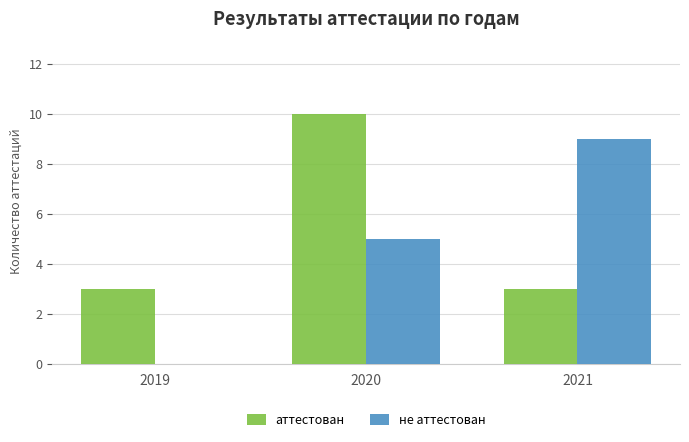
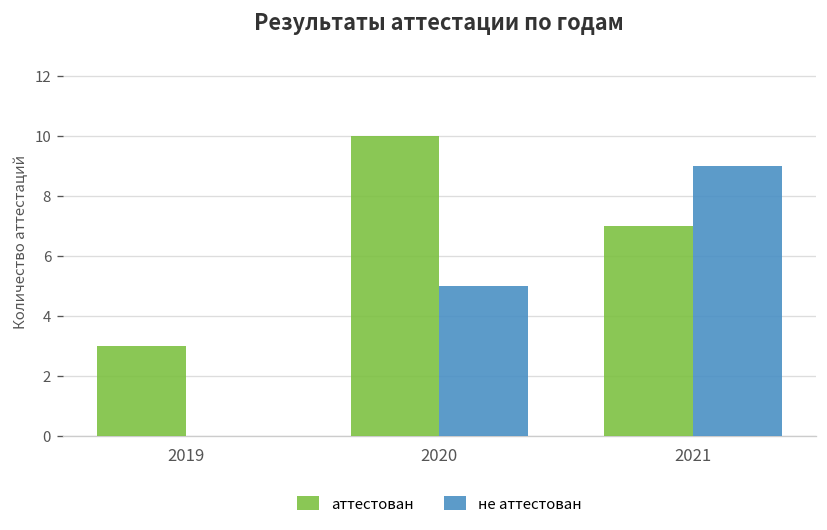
аттестован, 2021: 3 -> 7
